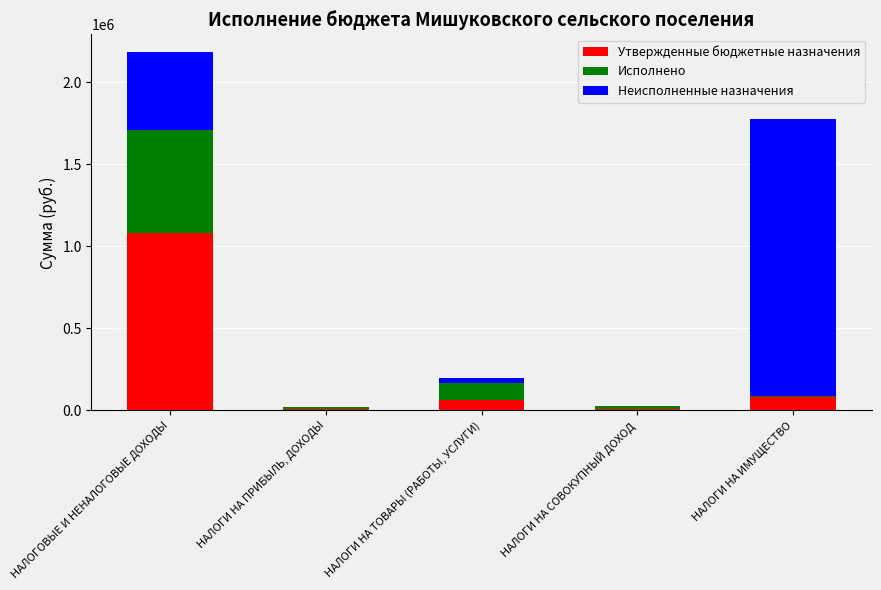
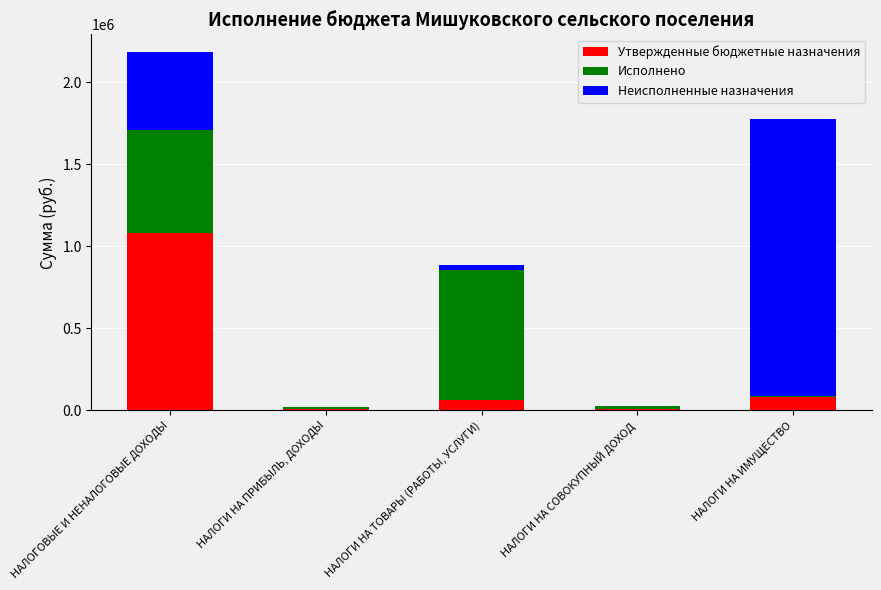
Исполнено, НАЛОГИ НА ТОВАРЫ (РАБОТЫ, УСЛУГИ): 100000 -> 790000
